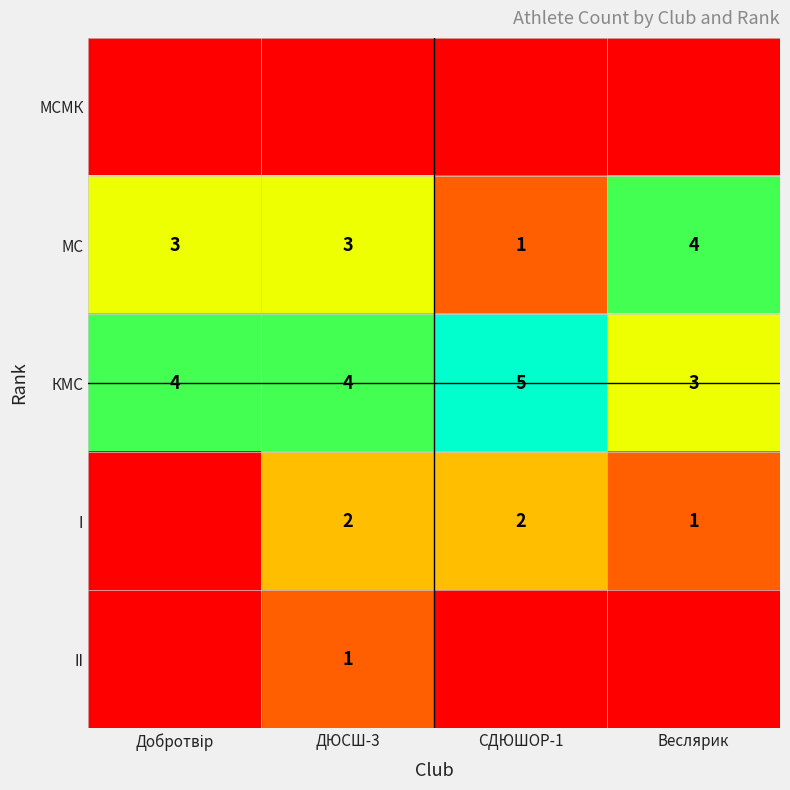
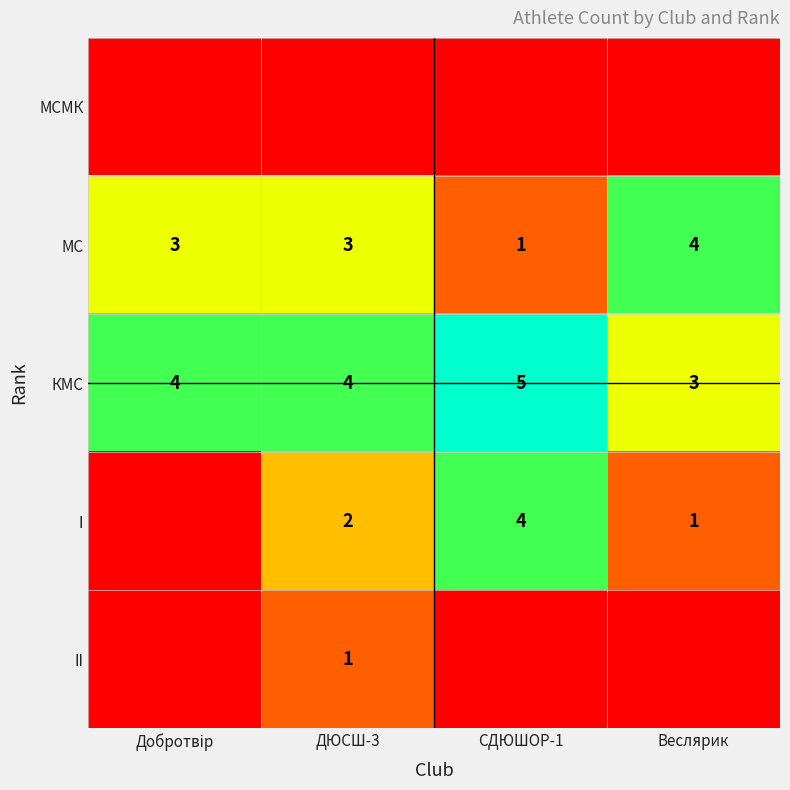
І, СДЮШОР-1: 2 -> 4
